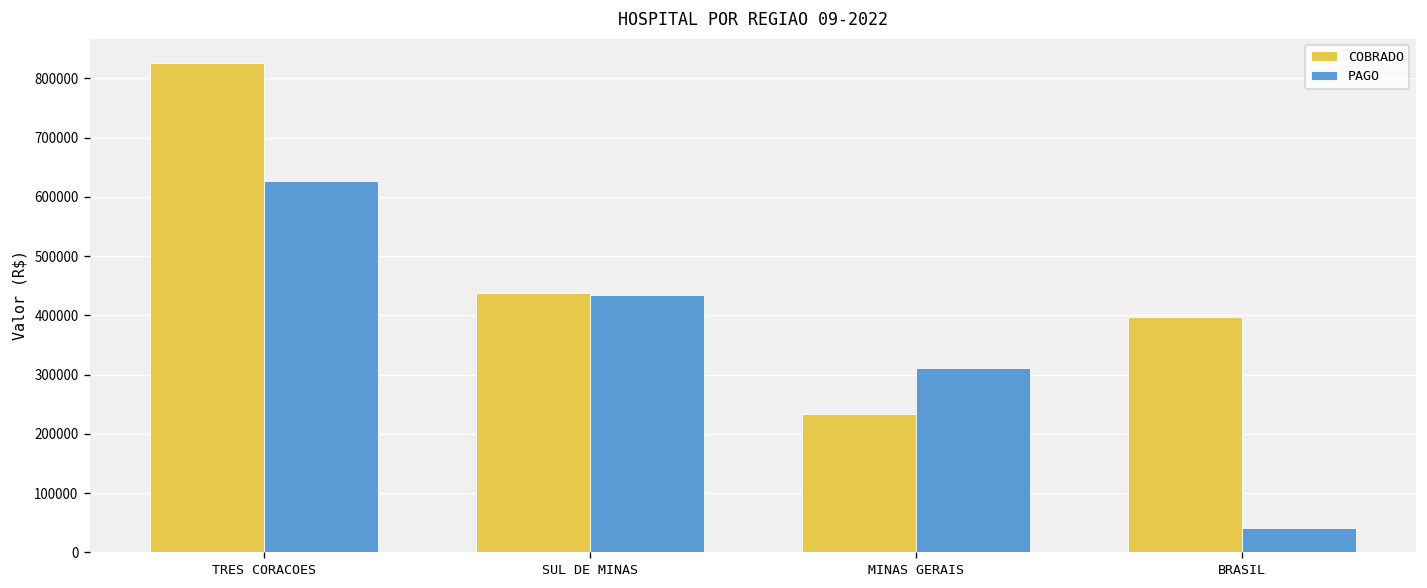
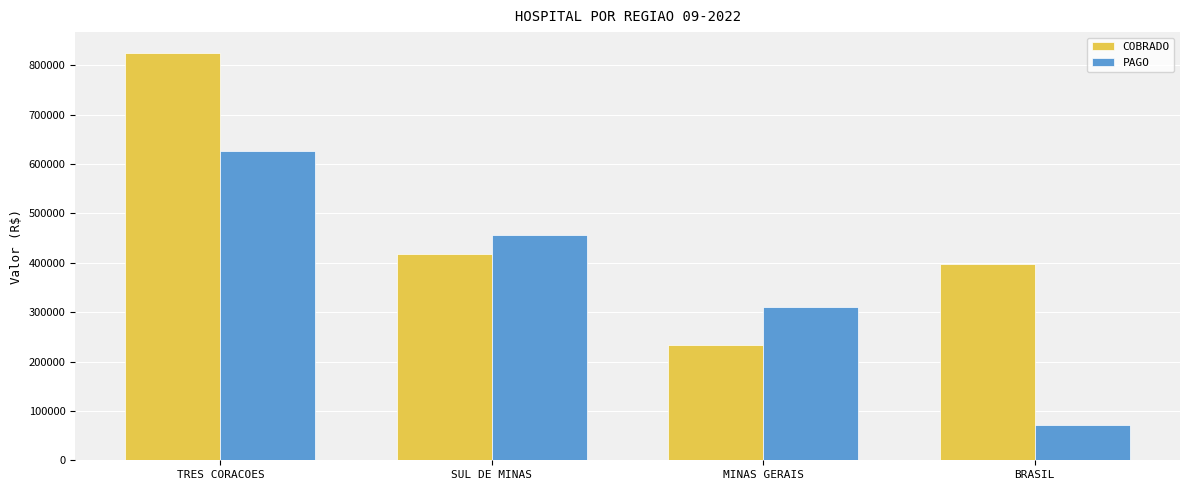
COBRADO, SUL DE MINAS: 440000 -> 420000
PAGO, SUL DE MINAS: 430000 -> 460000
PAGO, BRASIL: 40000 -> 70000
